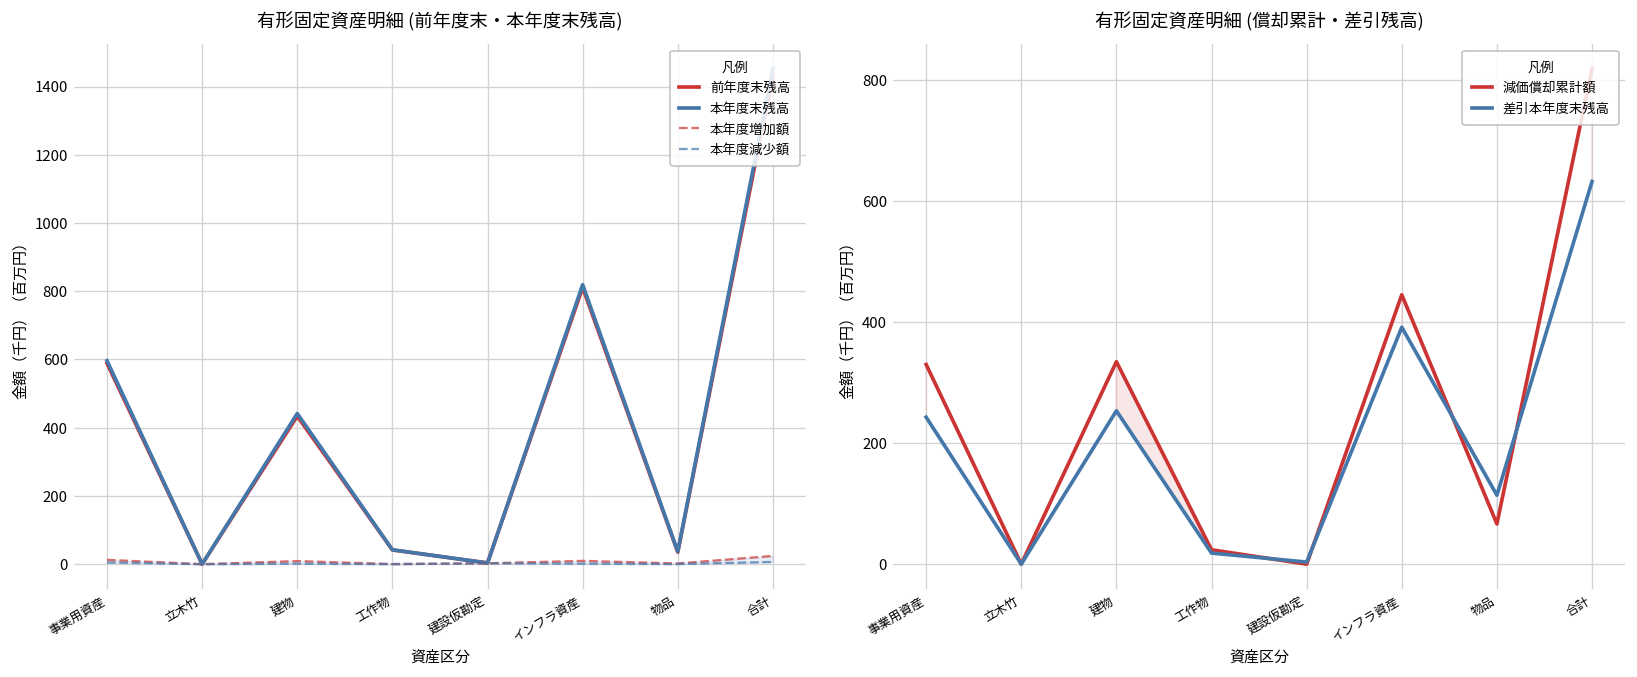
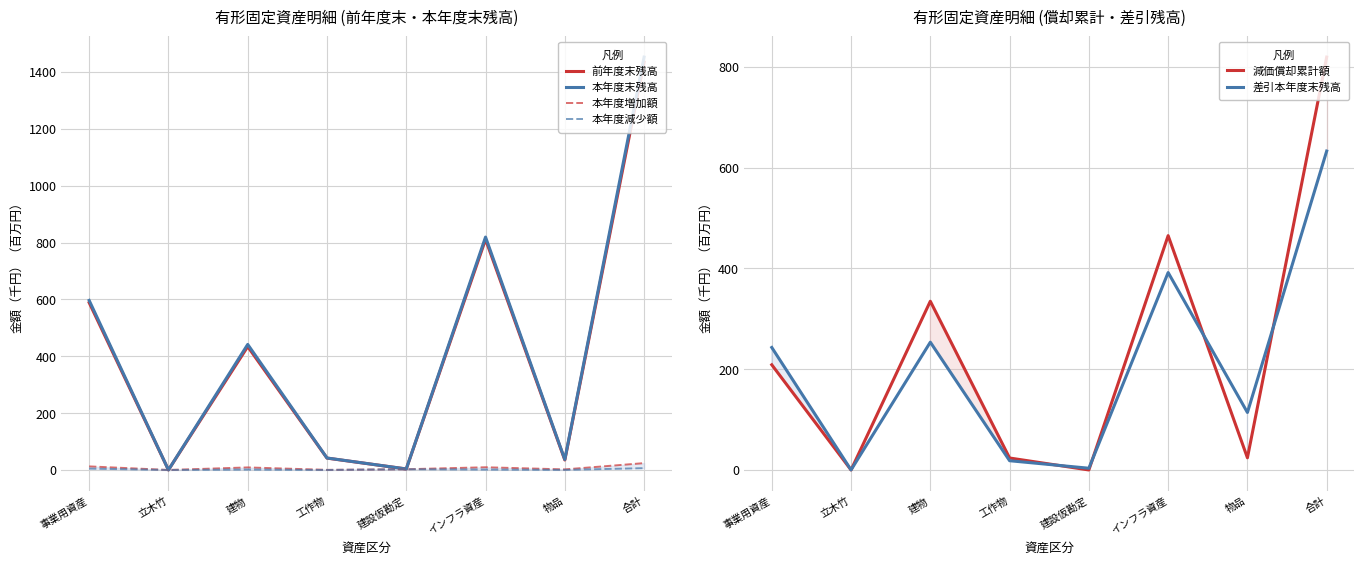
有形固定資産明細 (償却累計・差引残高), 減価償却累計額, 事業用資産: 330 -> 210
有形固定資産明細 (償却累計・差引残高), 減価償却累計額, インフラ資産: 450 -> 470
有形固定資産明細 (償却累計・差引残高), 減価償却累計額, 物品: 70 -> 20
